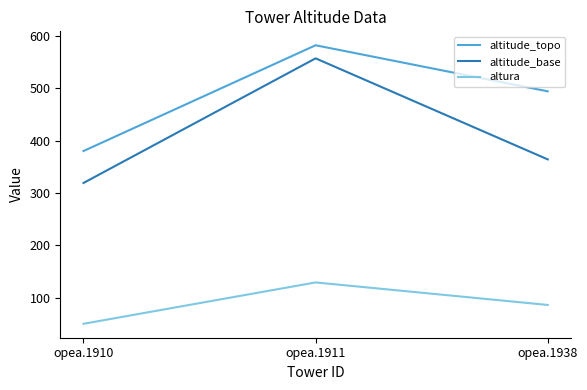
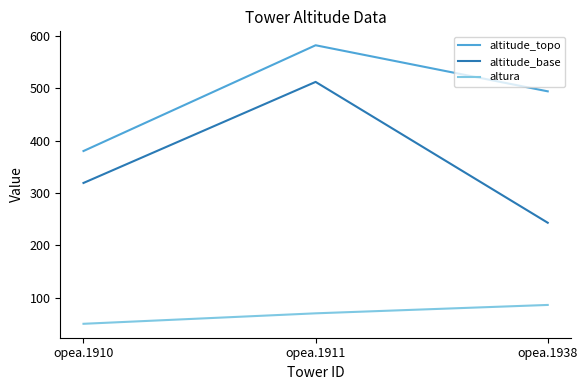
altitude_base, opea.1911: 560 -> 510
altura, opea.1911: 130 -> 70
altitude_base, opea.1938: 360 -> 240
